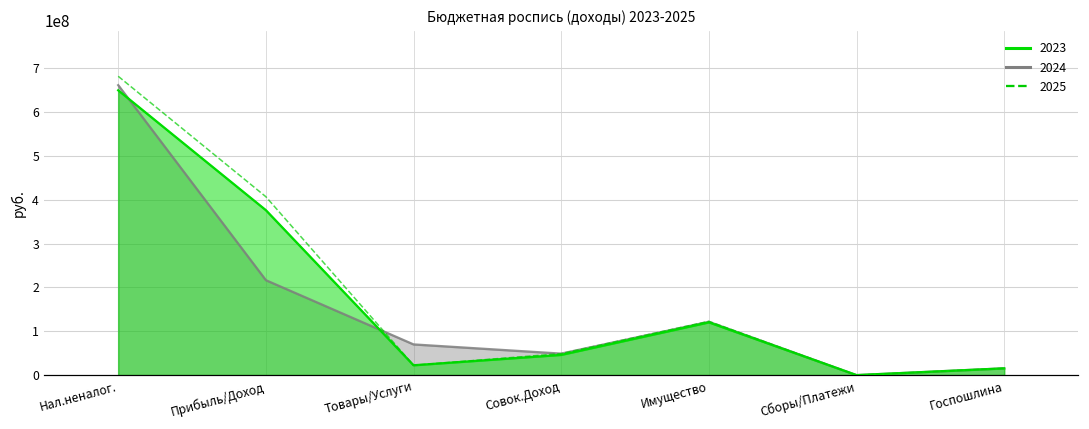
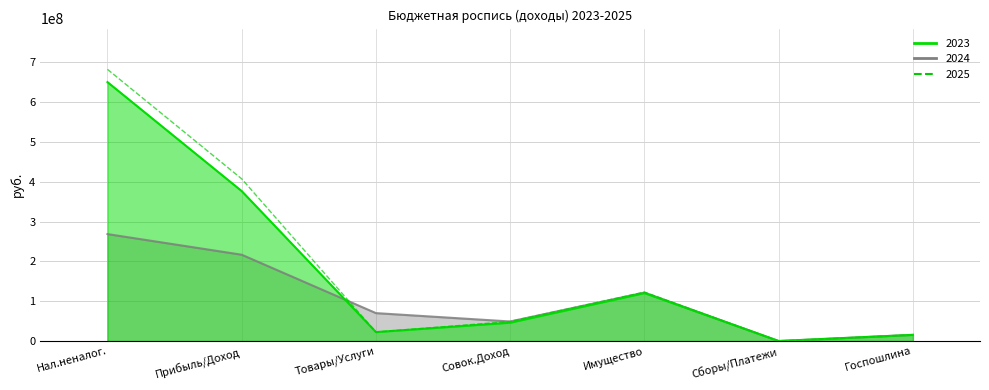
2024, Нал.неналог.: 660000000 -> 270000000
